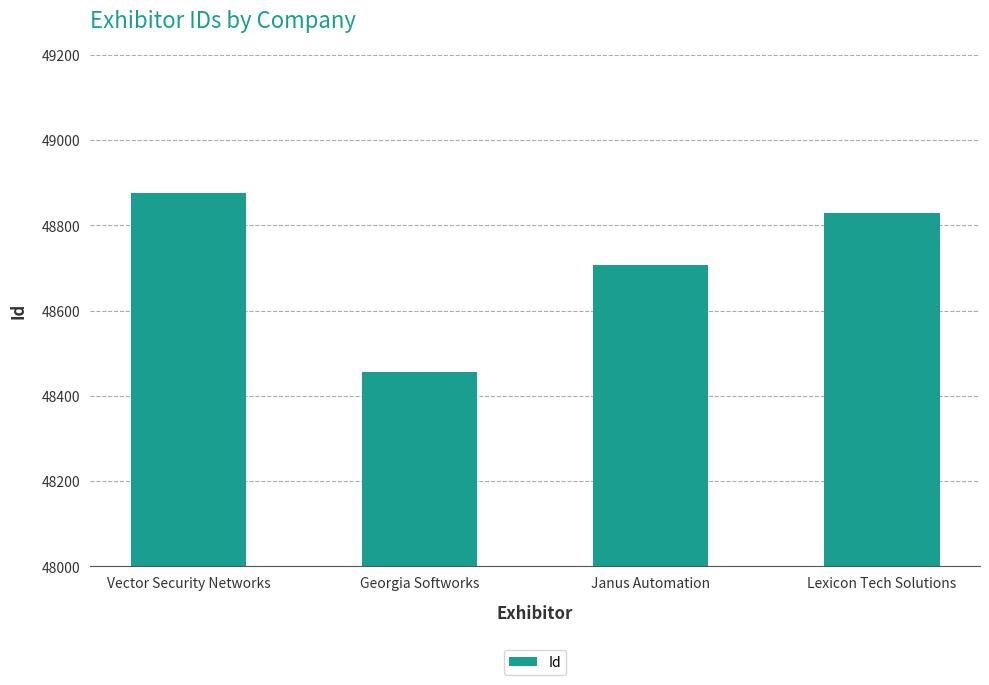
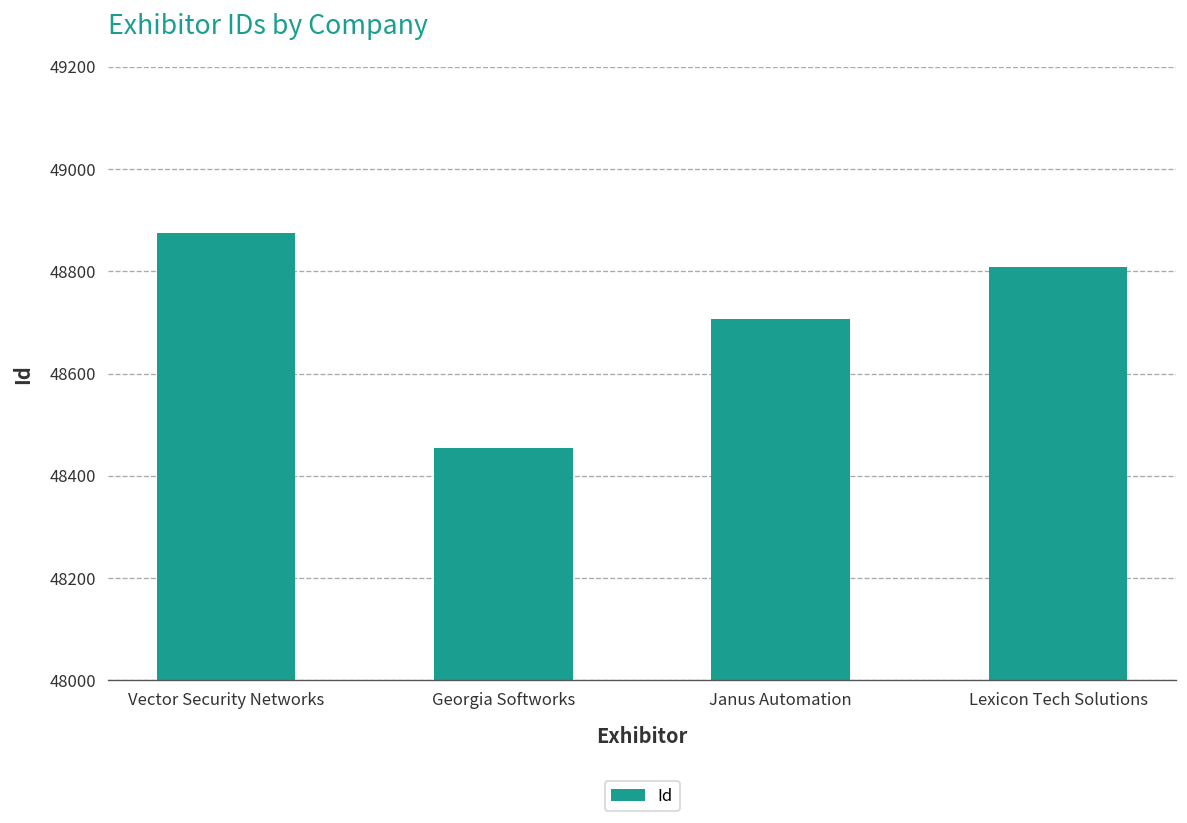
Lexicon Tech Solutions: 48830 -> 48810
